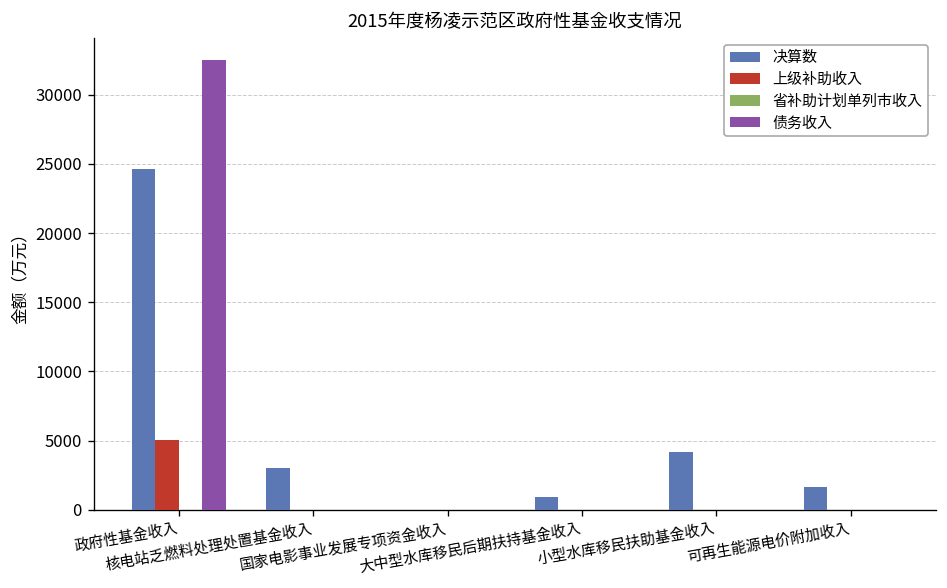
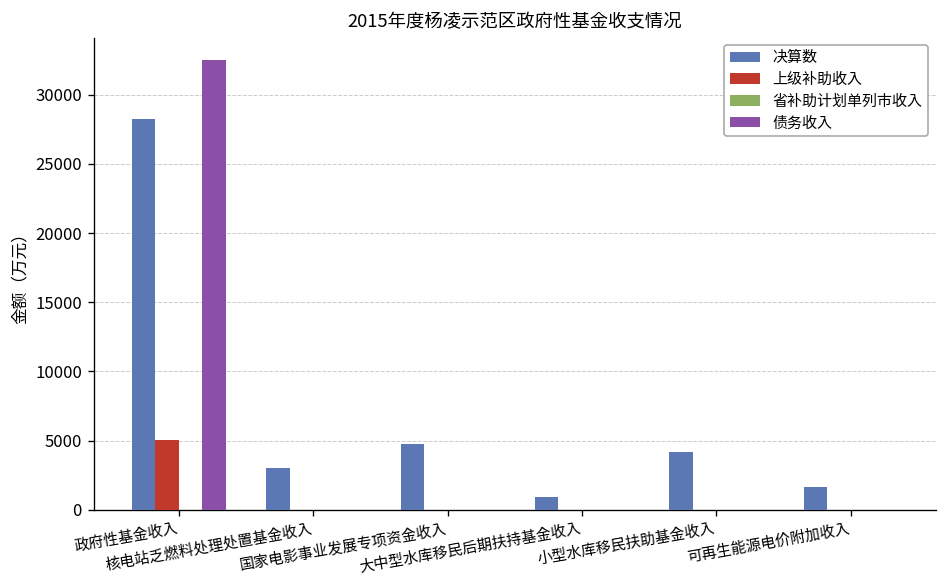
决算数, 政府性基金收入: 24600 -> 28200
决算数, 国家电影事业发展专项资金收入: 0 -> 4800
